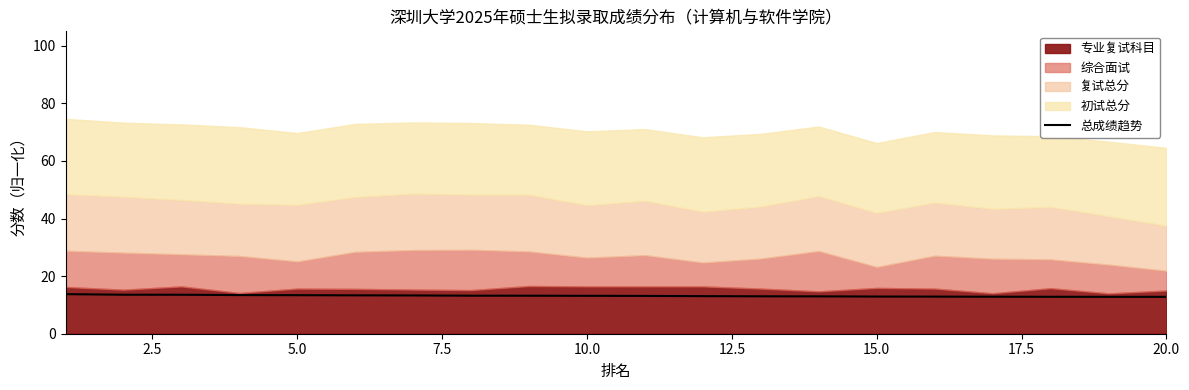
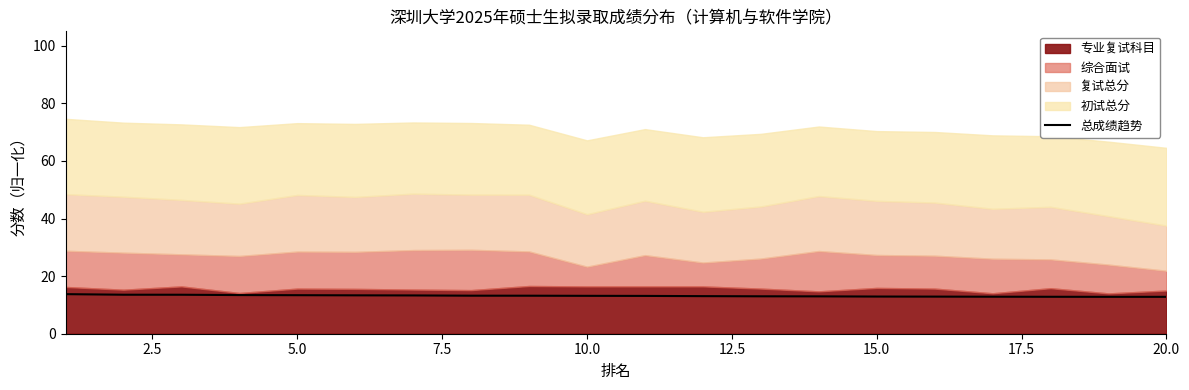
综合面试, 5.0: 9 -> 13
综合面试, 10.0: 10 -> 7
综合面试, 15.0: 7 -> 11
